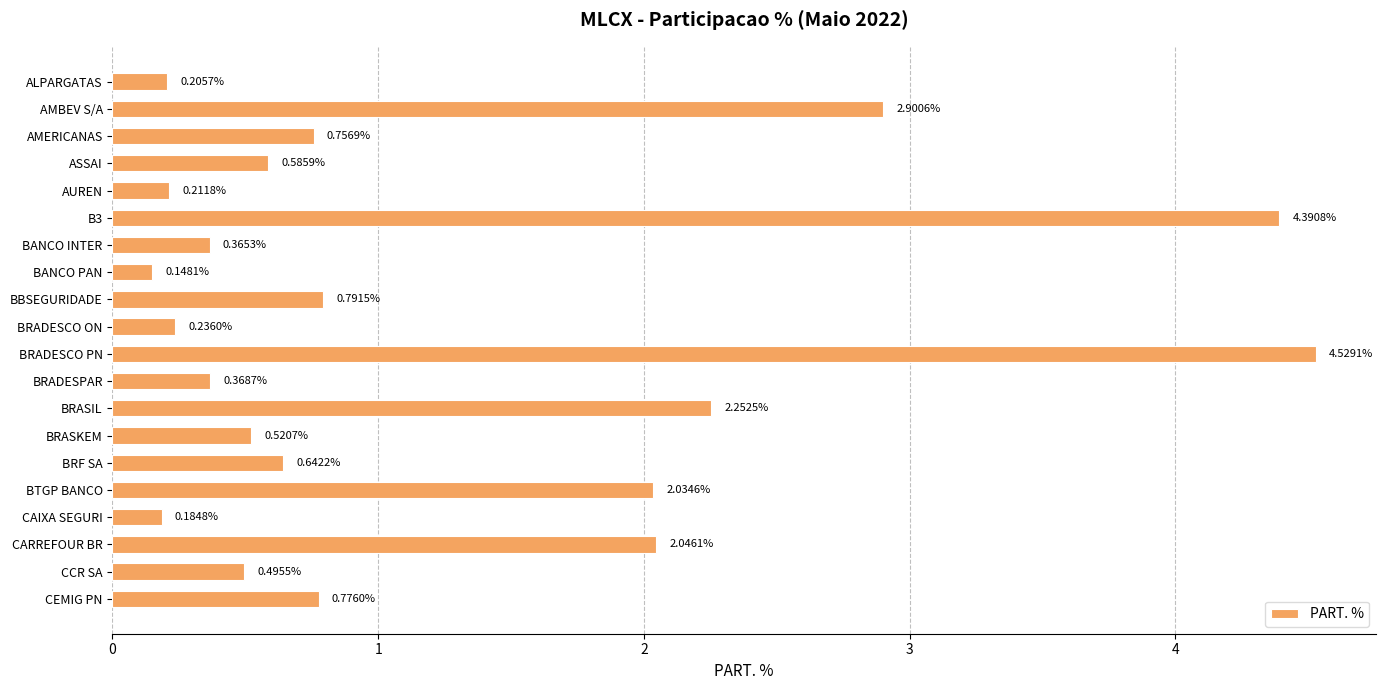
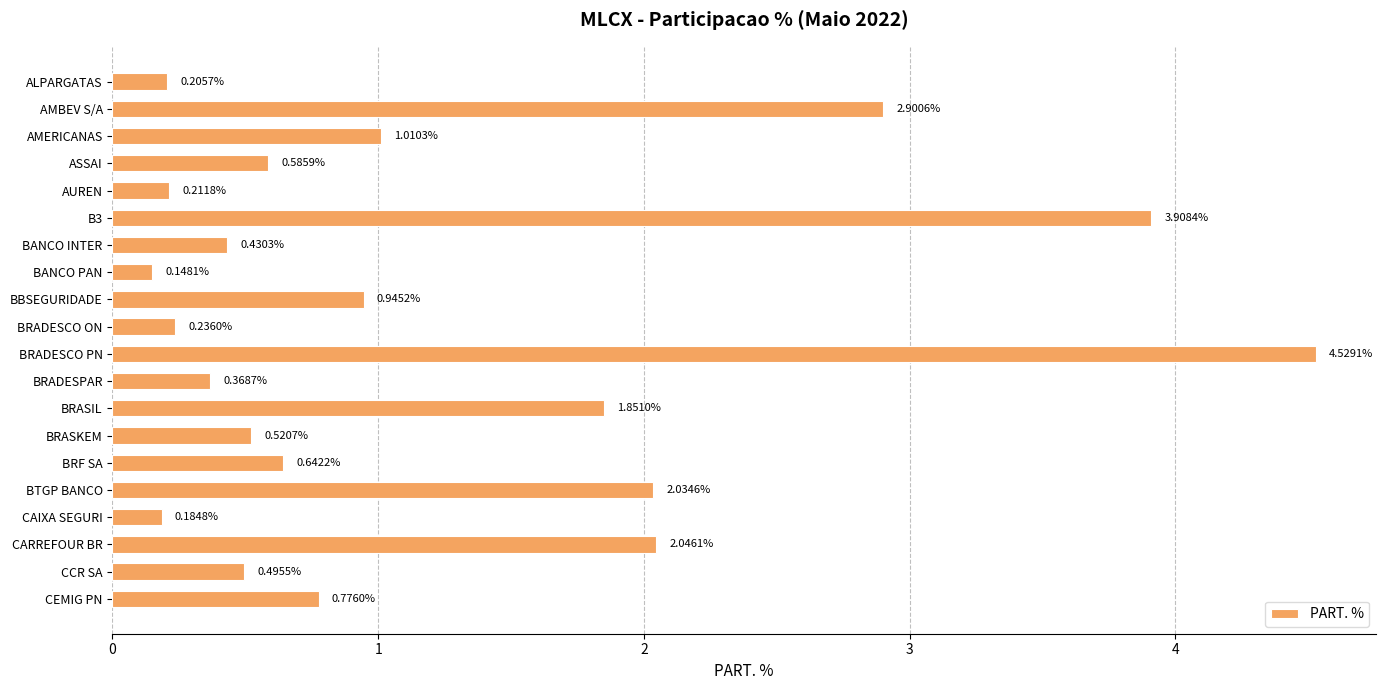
AMERICANAS: 0.7569% -> 1.0103%
B3: 4.3908% -> 3.9084%
BANCO INTER: 0.3653% -> 0.4303%
BBSEGURIDADE: 0.7915% -> 0.9452%
BRASIL: 2.2525% -> 1.8510%
